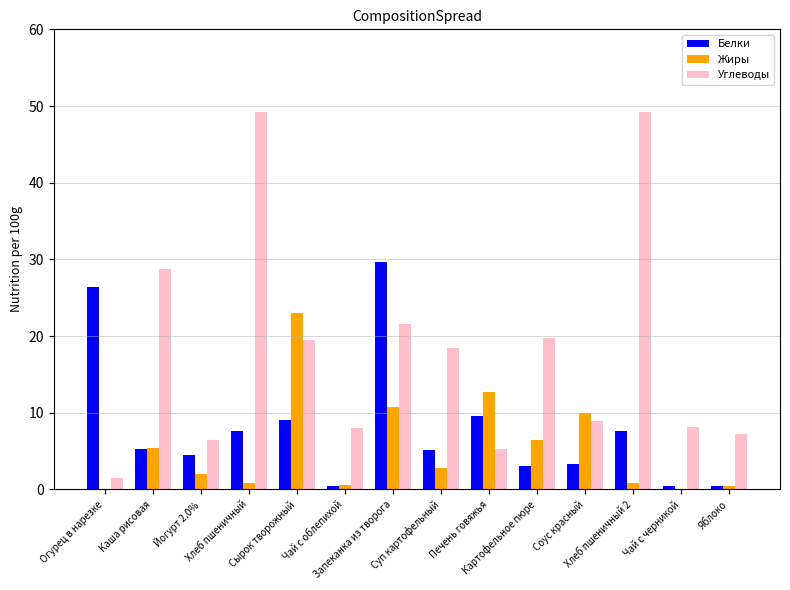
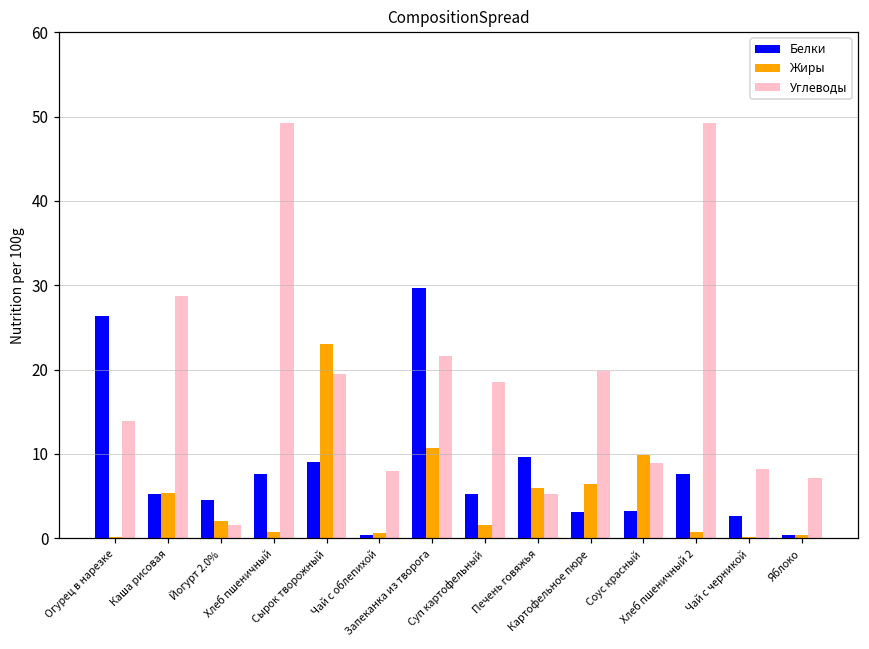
Углеводы, Огурец в нарезке: 2 -> 14
Углеводы, Йогурт 2.0%: 7 -> 2
Жиры, Суп картофельный: 3 -> 2
Жиры, Печень говяжья: 13 -> 6
Белки, Чай с черникой: 0 -> 3
